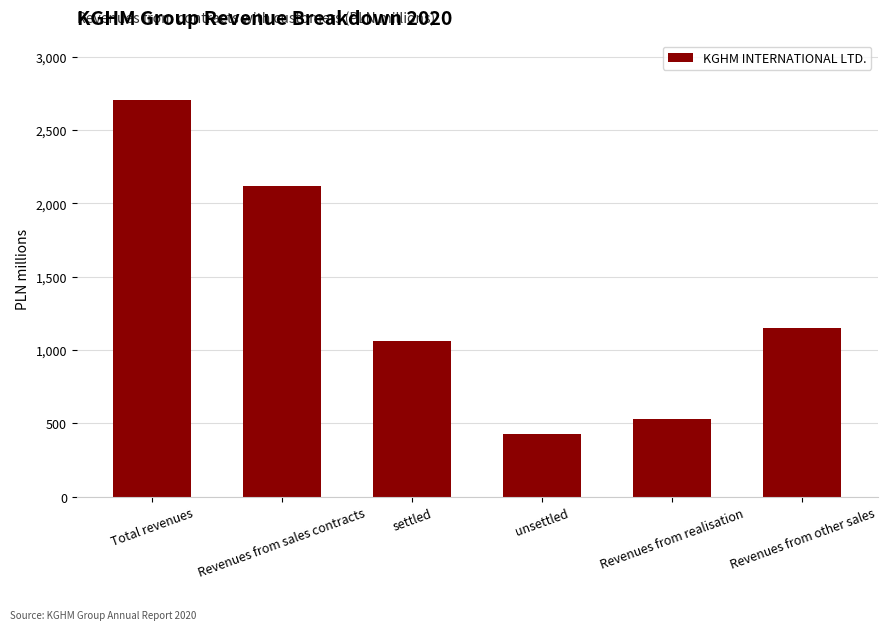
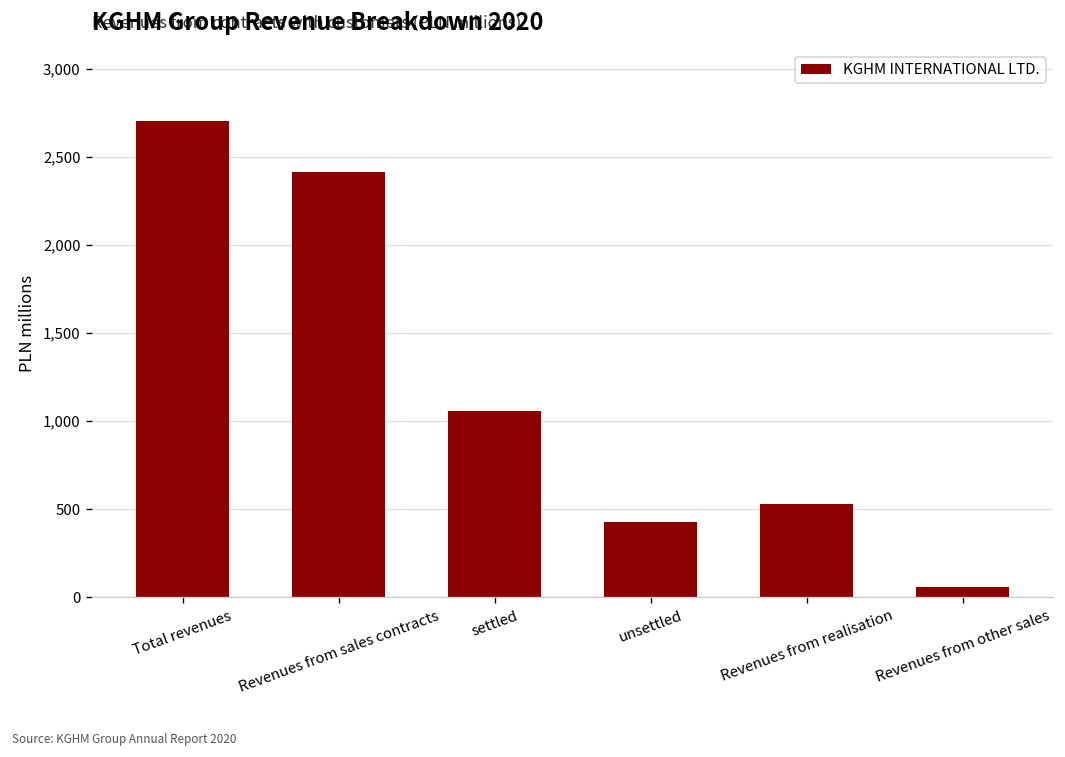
Revenues from sales contracts: 2,120 -> 2,420
Revenues from other sales: 1,150 -> 60
